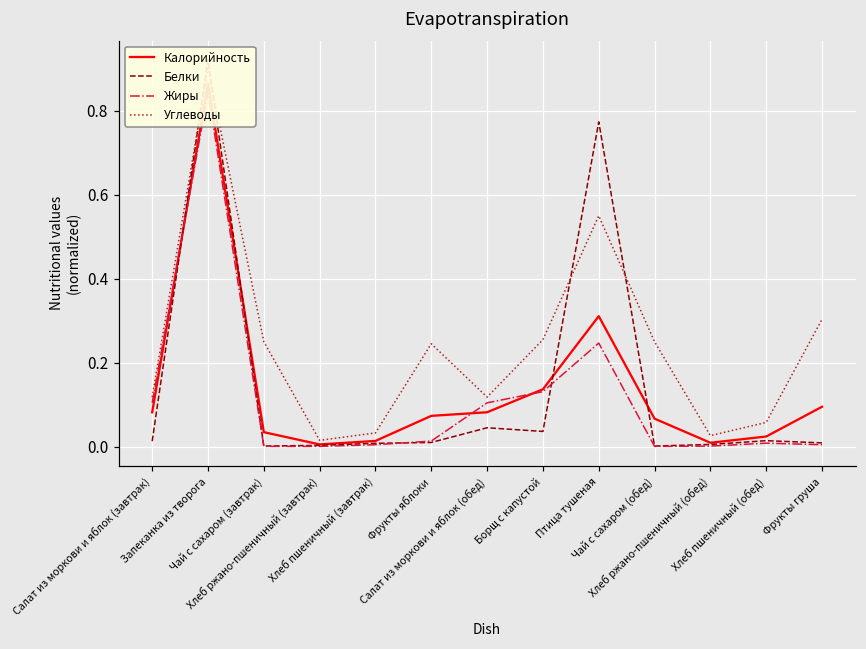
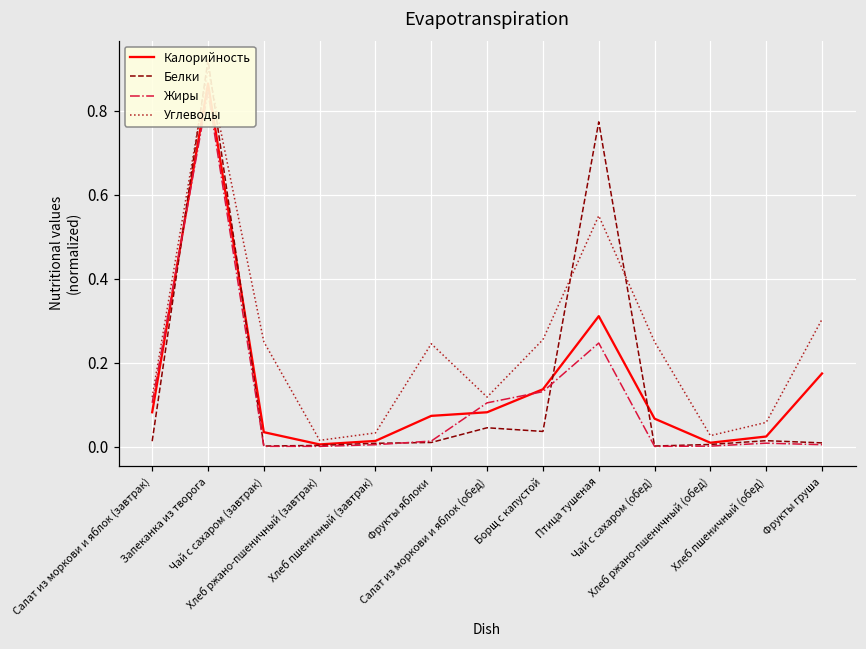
Калорийность, Фрукты груша: 0.10 -> 0.17
